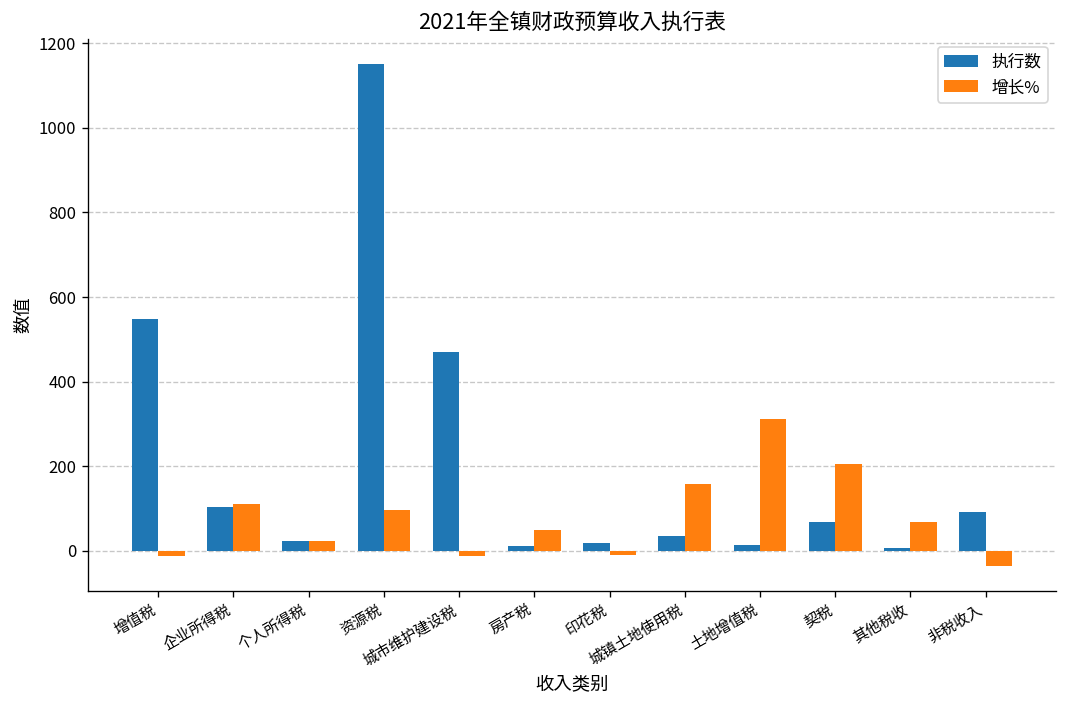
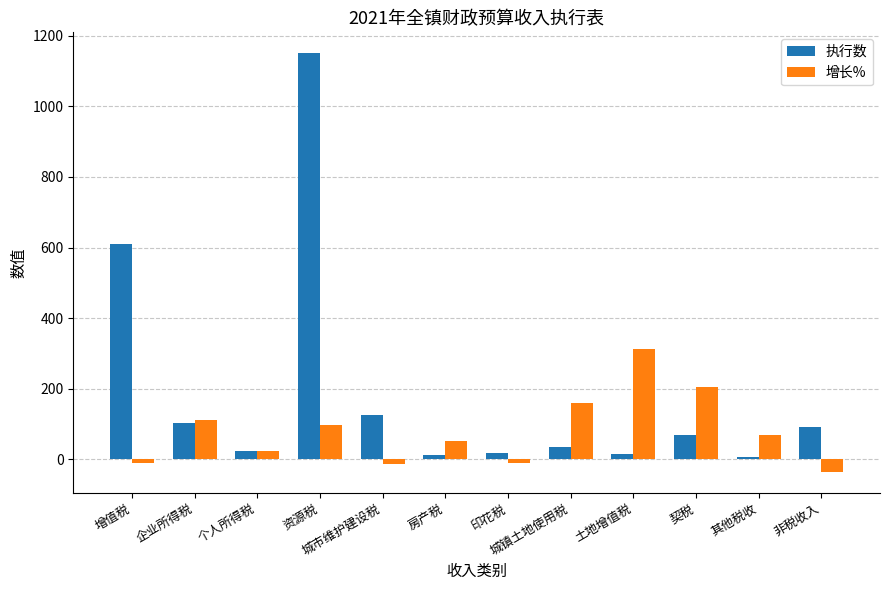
执行数, 增值税: 550 -> 610
执行数, 城市维护建设税: 470 -> 120
